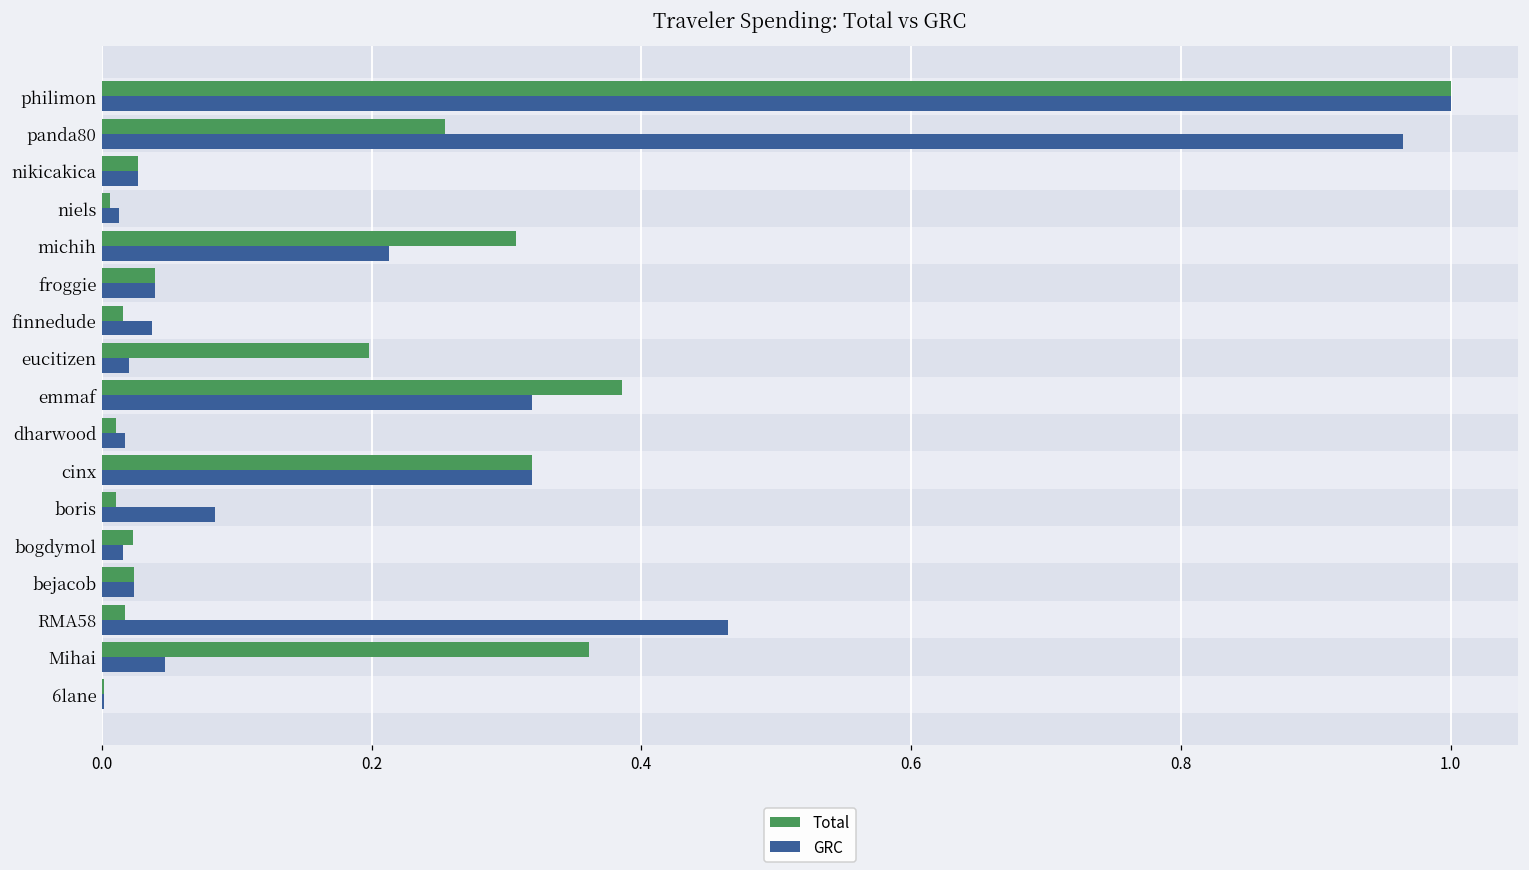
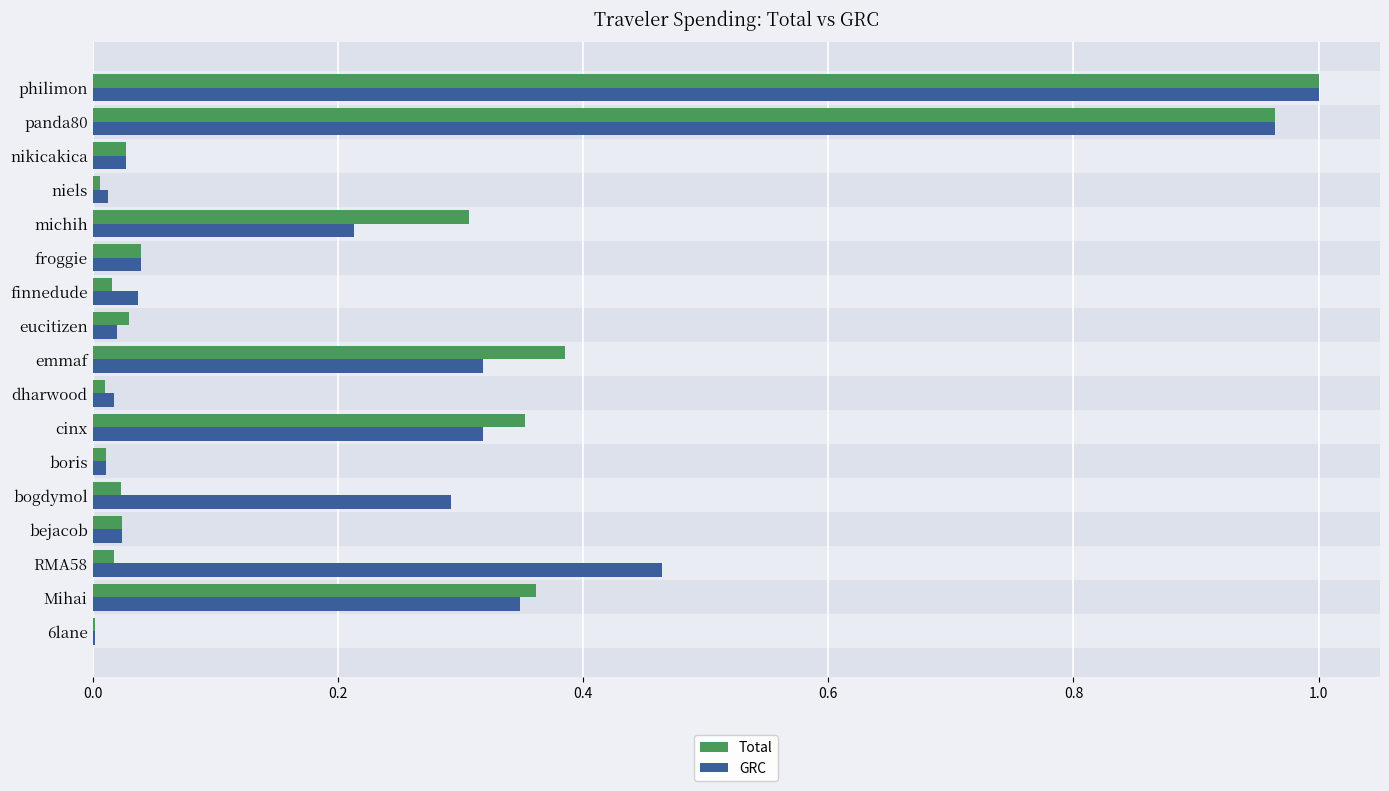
Total, panda80: 0.254 -> 0.965
Total, eucitizen: 0.198 -> 0.030
Total, cinx: 0.319 -> 0.353
GRC, boris: 0.084 -> 0.011
GRC, bogdymol: 0.015 -> 0.292
GRC, Mihai: 0.047 -> 0.349
